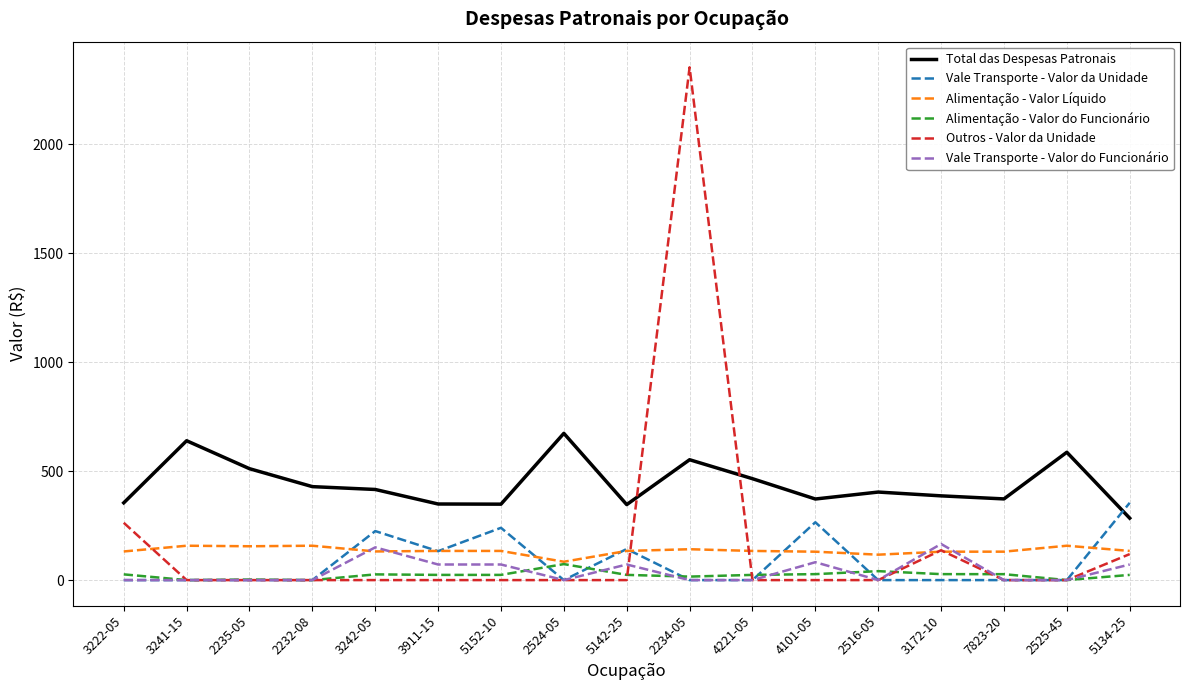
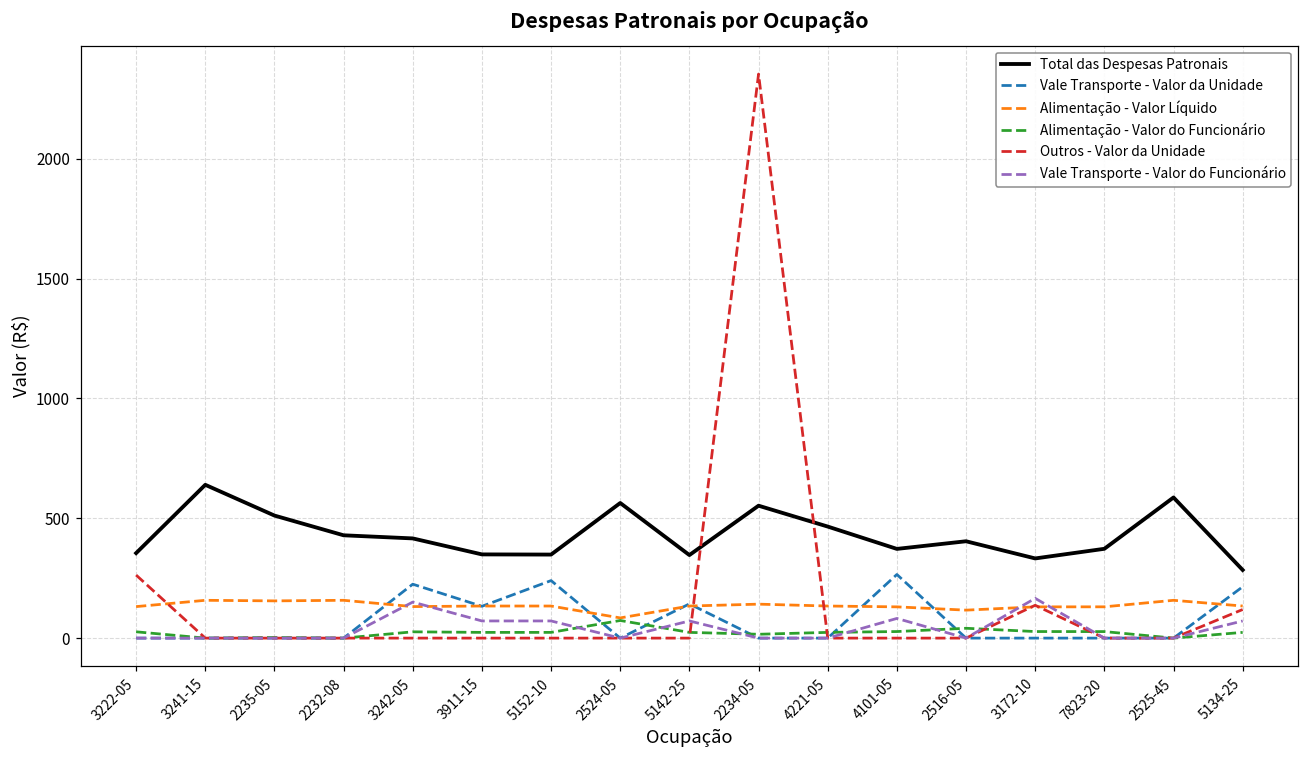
Total das Despesas Patronais, 2524-05: 670 -> 560
Total das Despesas Patronais, 3172-10: 390 -> 330
Vale Transporte - Valor da Unidade, 5134-25: 350 -> 210
